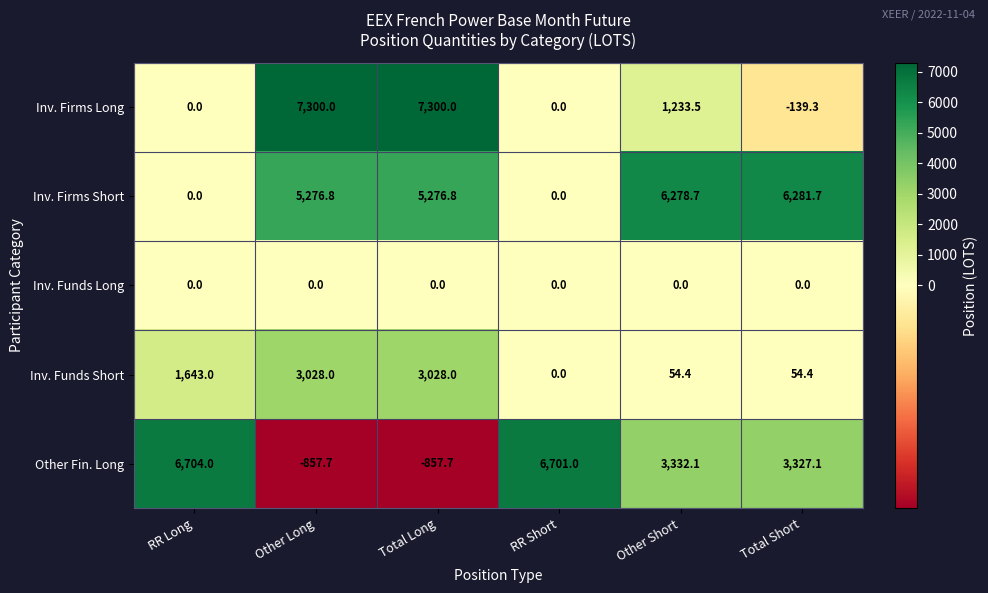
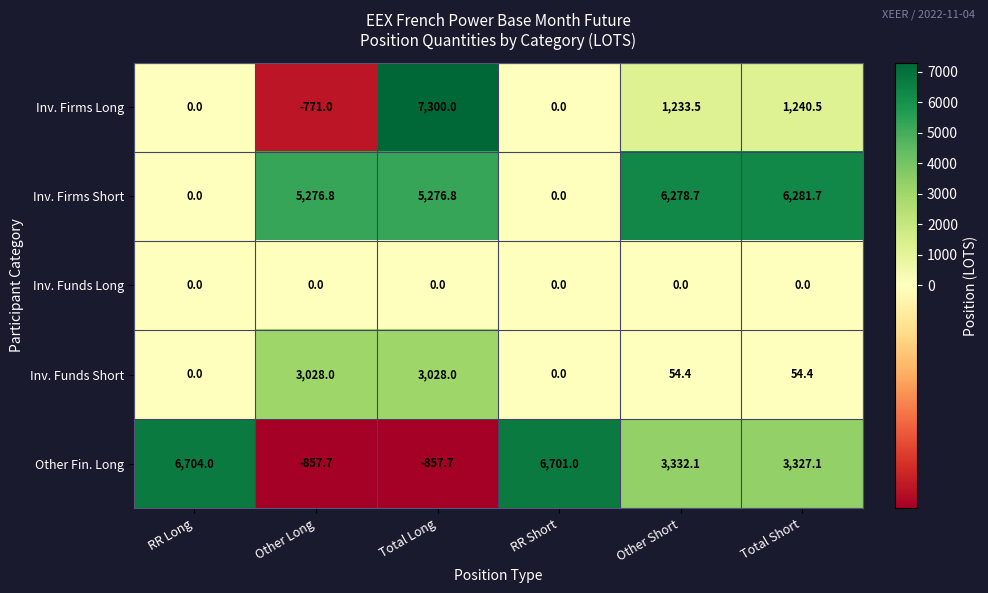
Inv. Firms Long, Other Long: 7,300.0 -> -771.0
Inv. Firms Long, Total Short: -139.3 -> 1,240.5
Inv. Funds Short, RR Long: 1,643.0 -> 0.0
